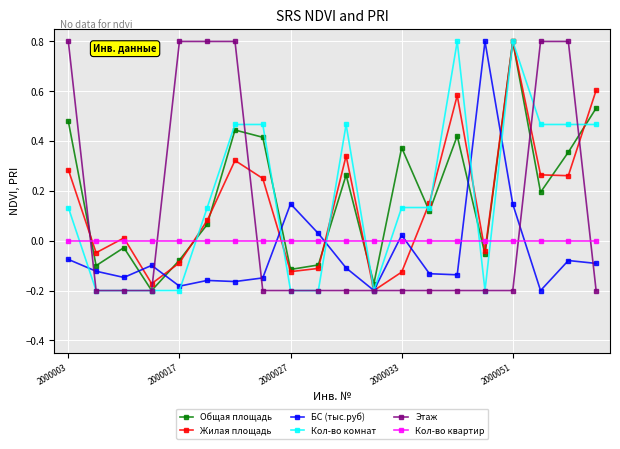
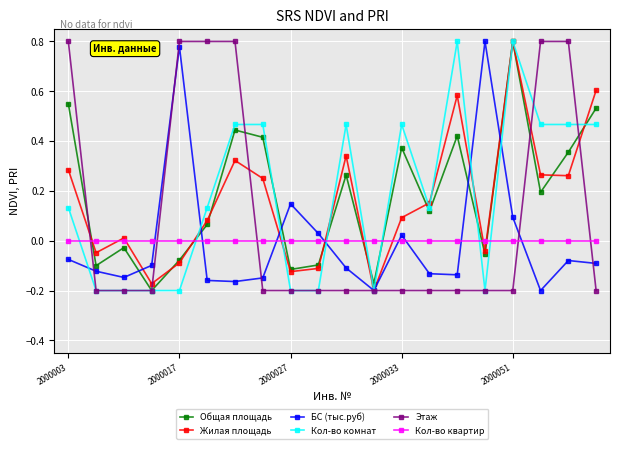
Общая площадь, 2000003: 0.48 -> 0.55
БС (тыс.руб), 2000017: -0.18 -> 0.78
Жилая площадь, 2000033: -0.13 -> 0.09
Кол-во комнат, 2000033: 0.13 -> 0.47
БС (тыс.руб), 2000051: 0.15 -> 0.09
